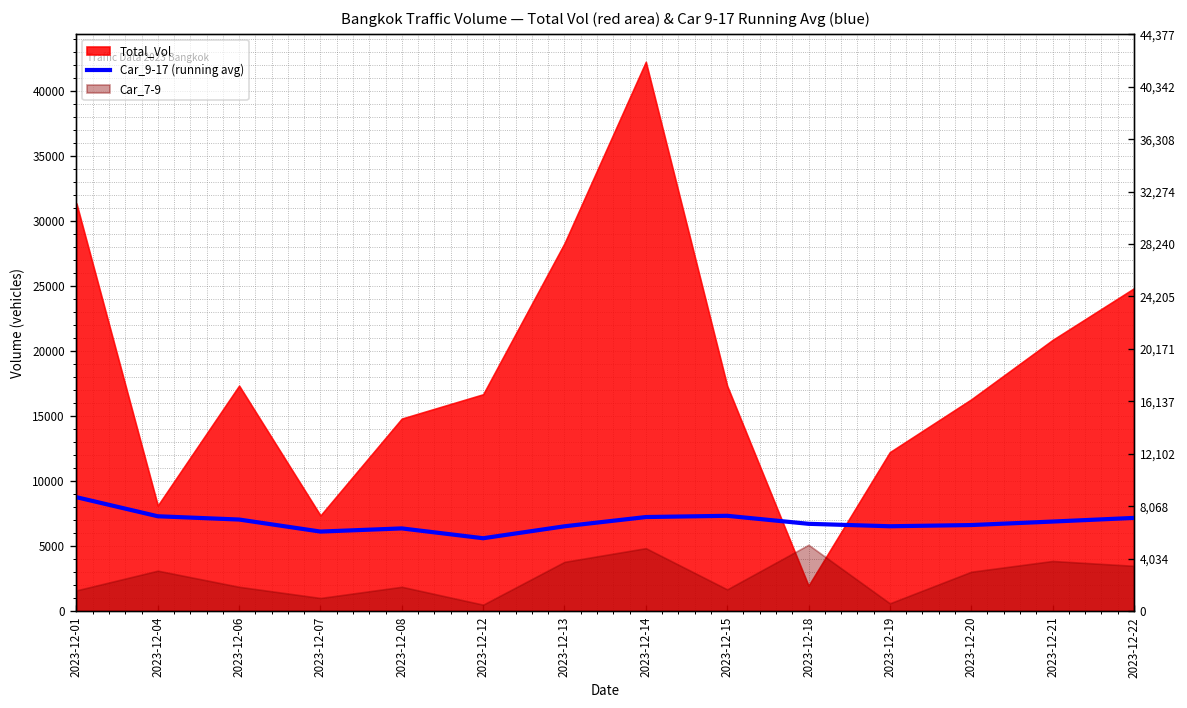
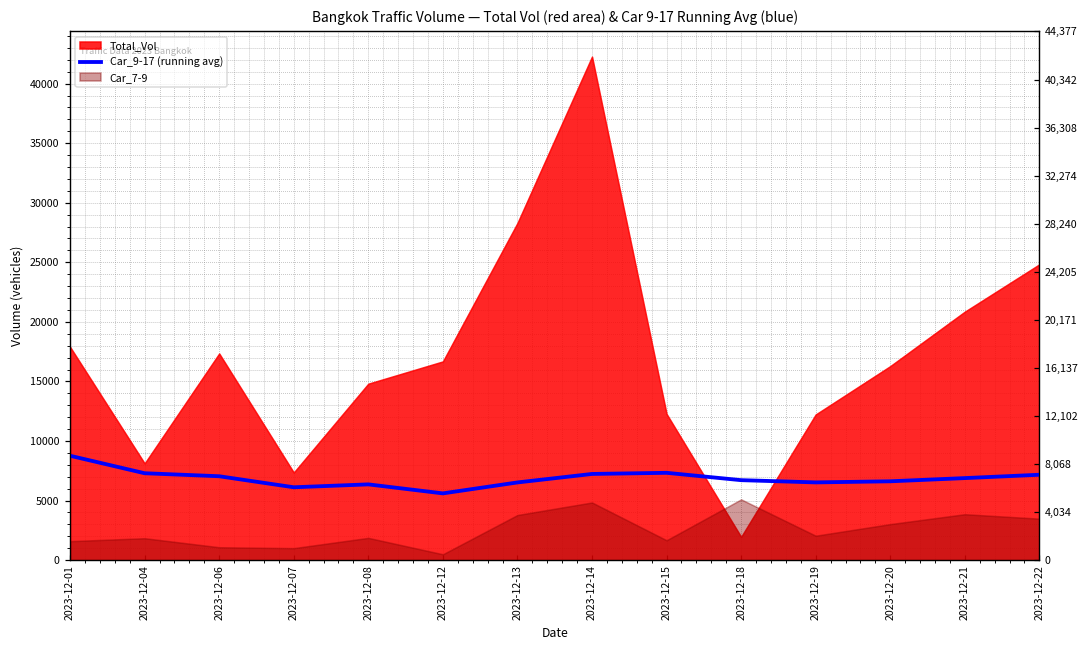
Total_Vol, 2023-12-01: 31400 -> 17900
Car_7-9, 2023-12-04: 3100 -> 1800
Car_7-9, 2023-12-06: 1900 -> 1100
Total_Vol, 2023-12-15: 17300 -> 12300
Car_7-9, 2023-12-19: 600 -> 2000
